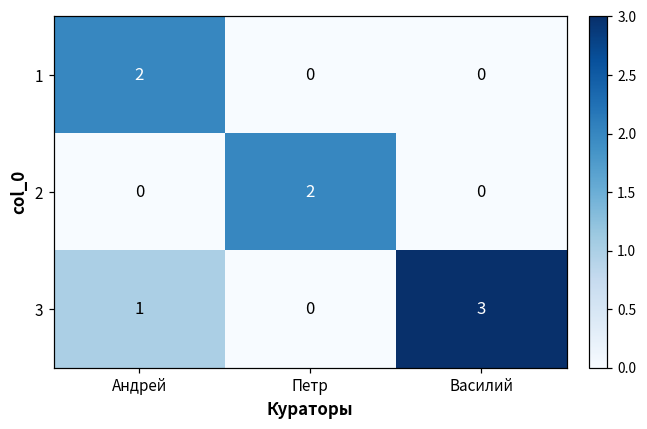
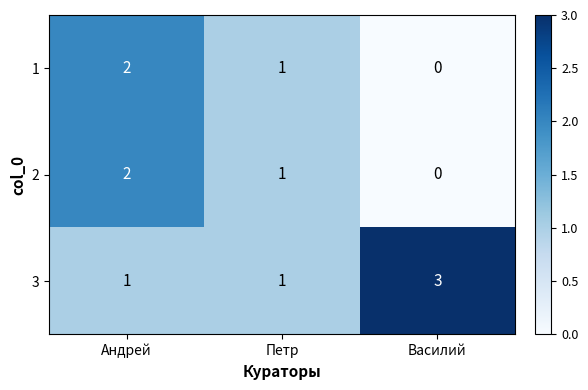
1, Петр: 0 -> 1
2, Андрей: 0 -> 2
2, Петр: 2 -> 1
3, Петр: 0 -> 1
